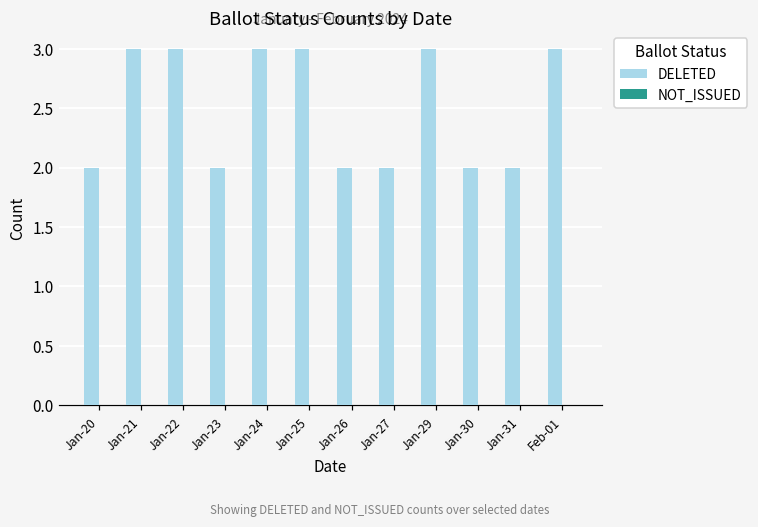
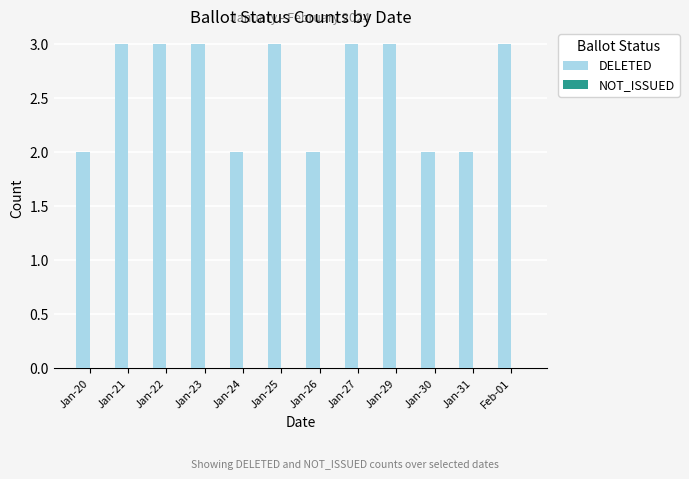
DELETED, Jan-23: 2 -> 3
DELETED, Jan-24: 3 -> 2
DELETED, Jan-27: 2 -> 3
